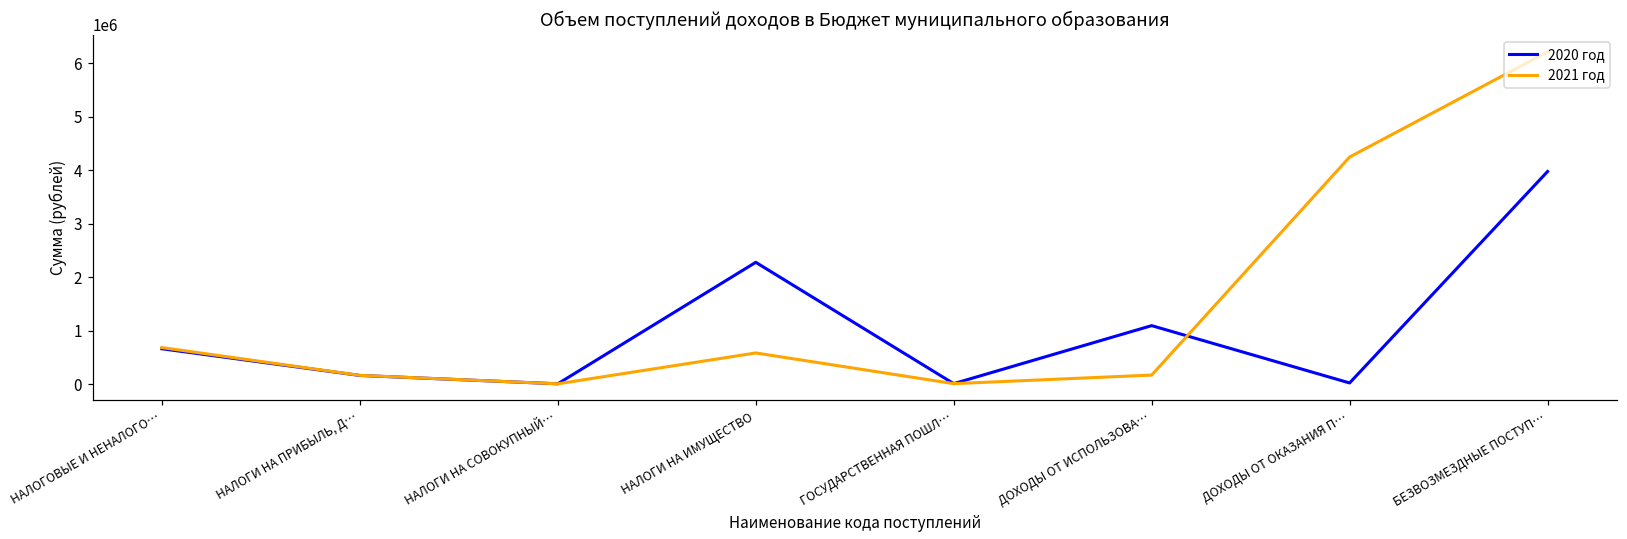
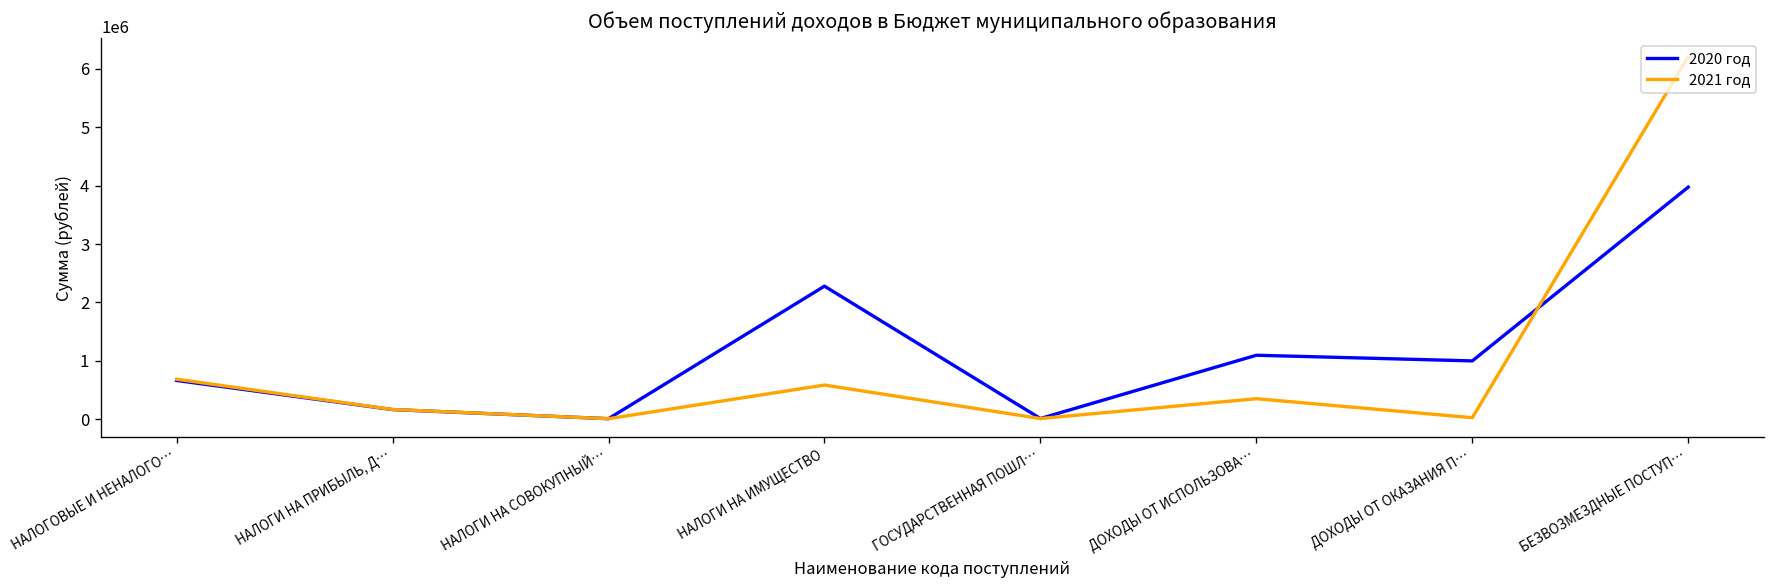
2021 год, ДОХОДЫ ОТ ИСПОЛЬЗОВА…: 200000 -> 300000
2020 год, ДОХОДЫ ОТ ОКАЗАНИЯ П…: 0 -> 1000000
2021 год, ДОХОДЫ ОТ ОКАЗАНИЯ П…: 4200000 -> 0
